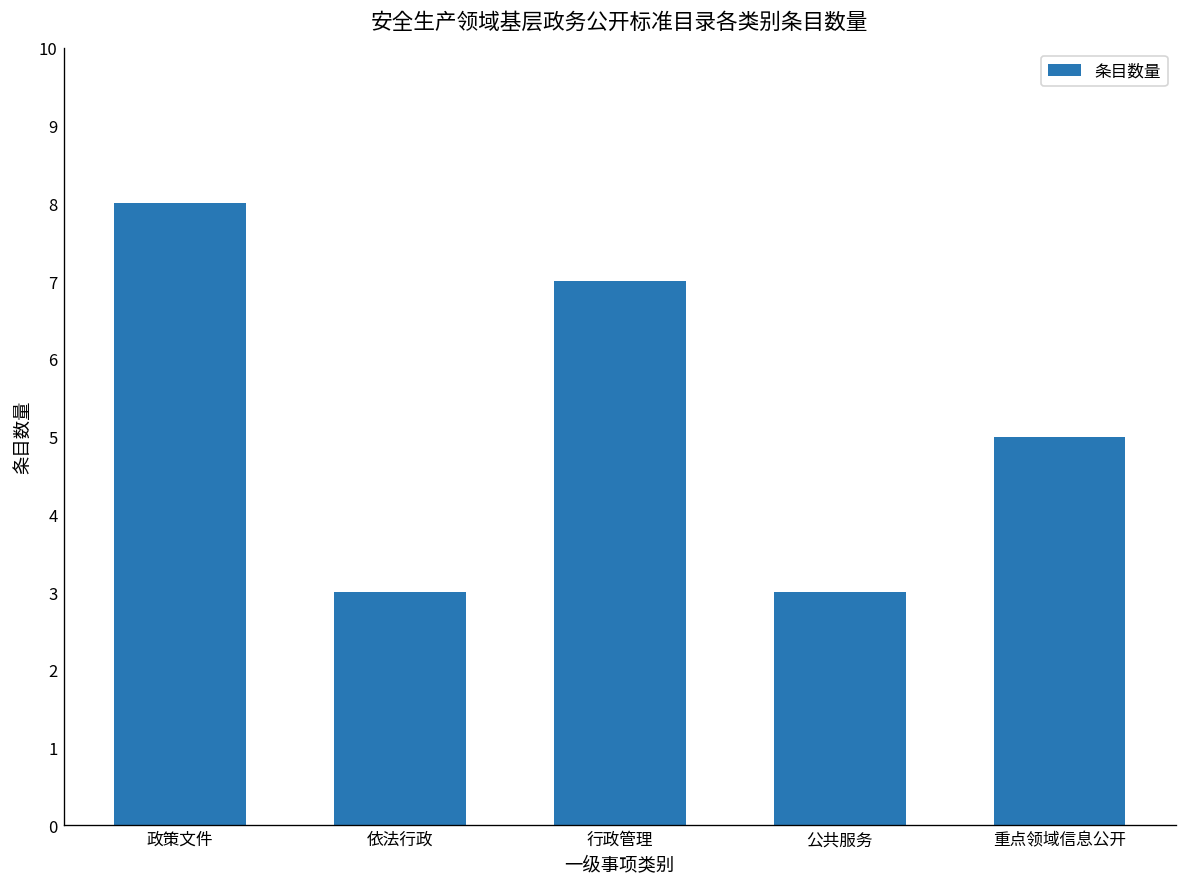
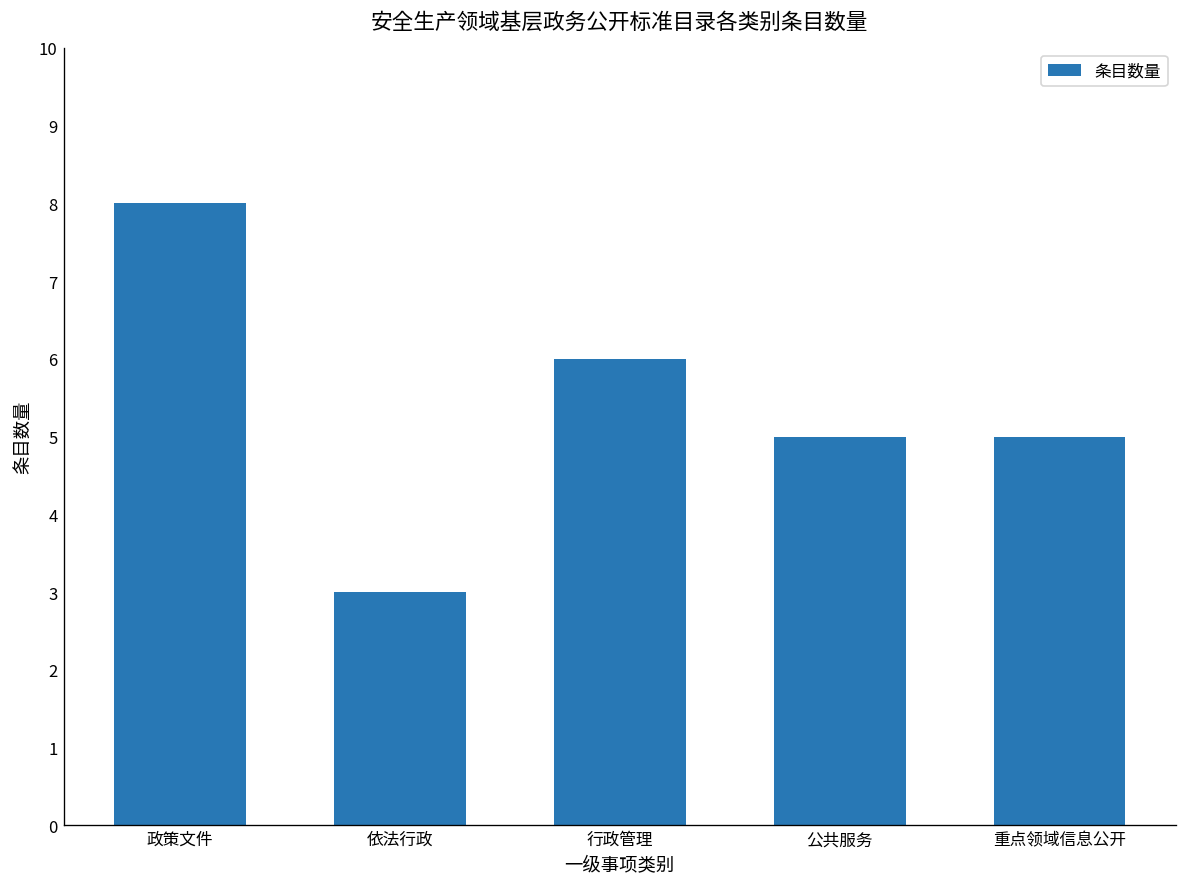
行政管理: 7 -> 6
公共服务: 3 -> 5
